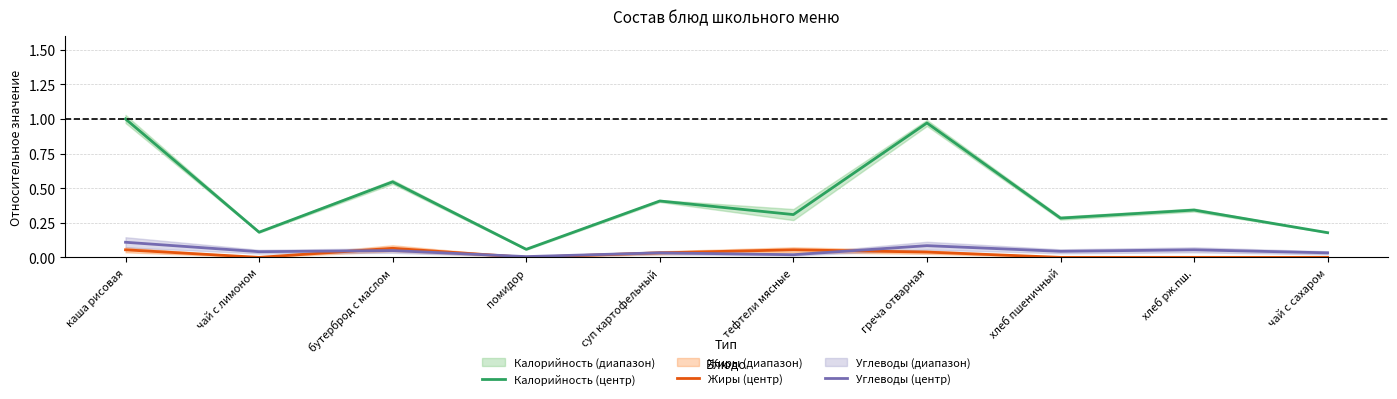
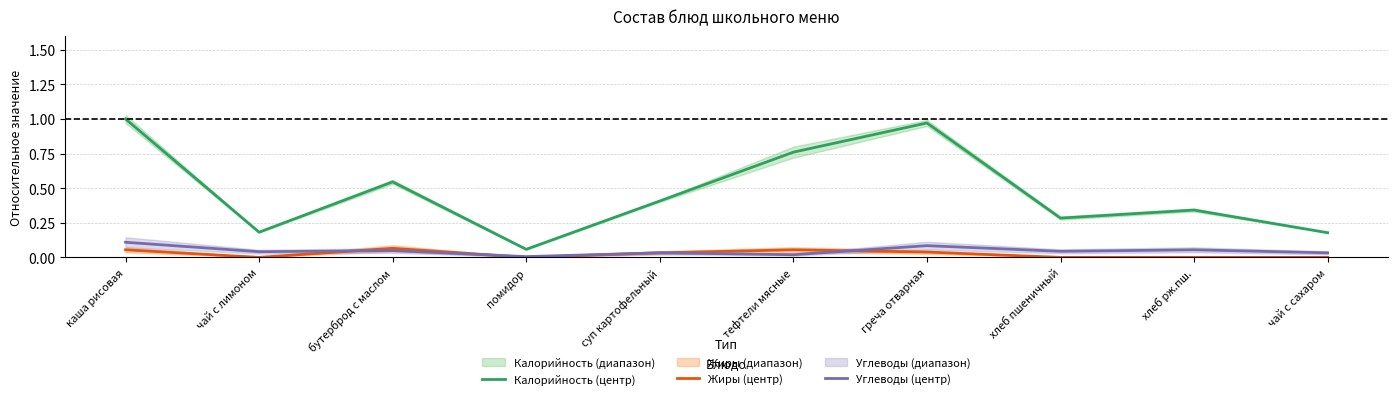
Калорийность (центр), тефтели мясные: 0.31 -> 0.76
